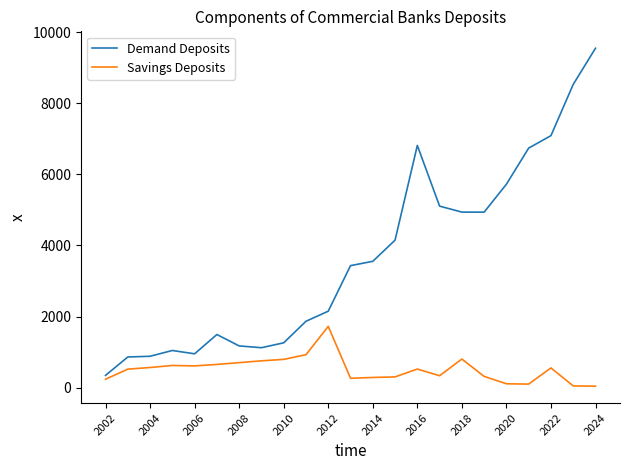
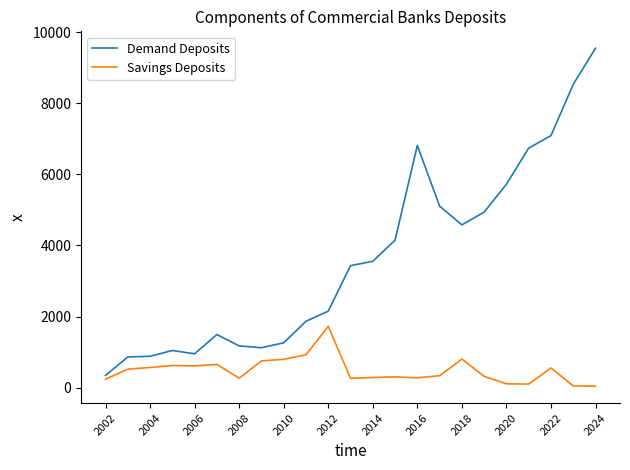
Savings Deposits, 2008: 700 -> 300
Savings Deposits, 2016: 500 -> 300
Demand Deposits, 2018: 4900 -> 4600
